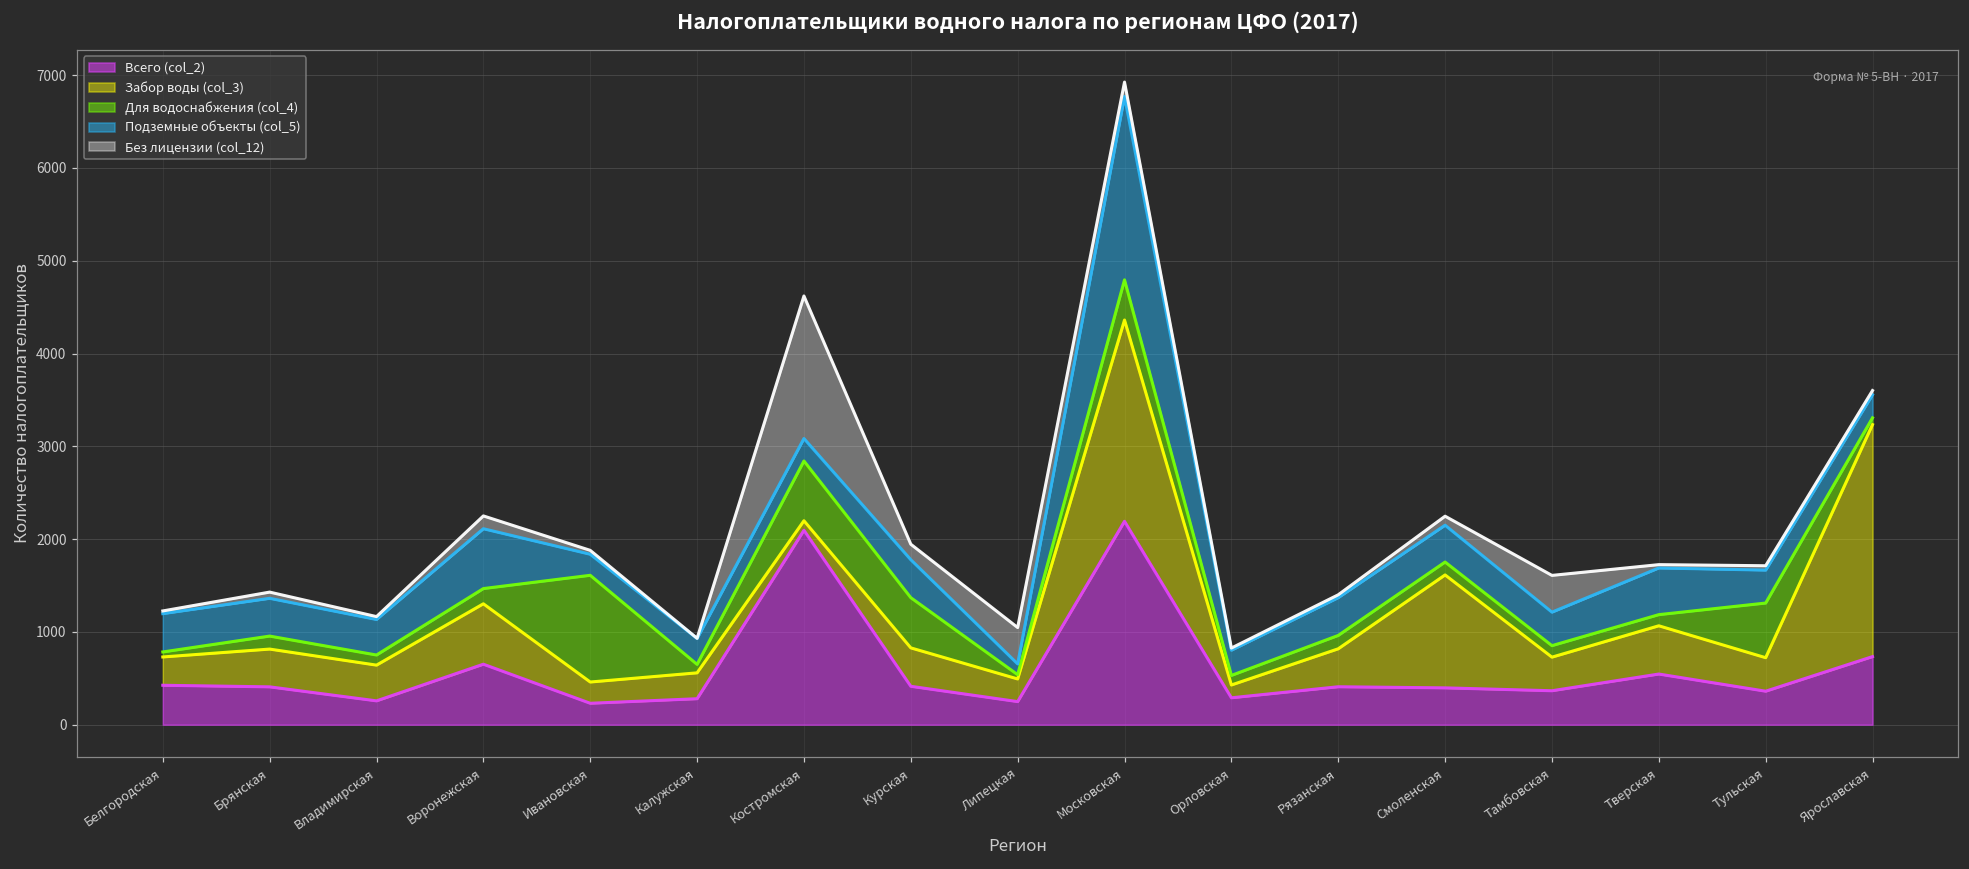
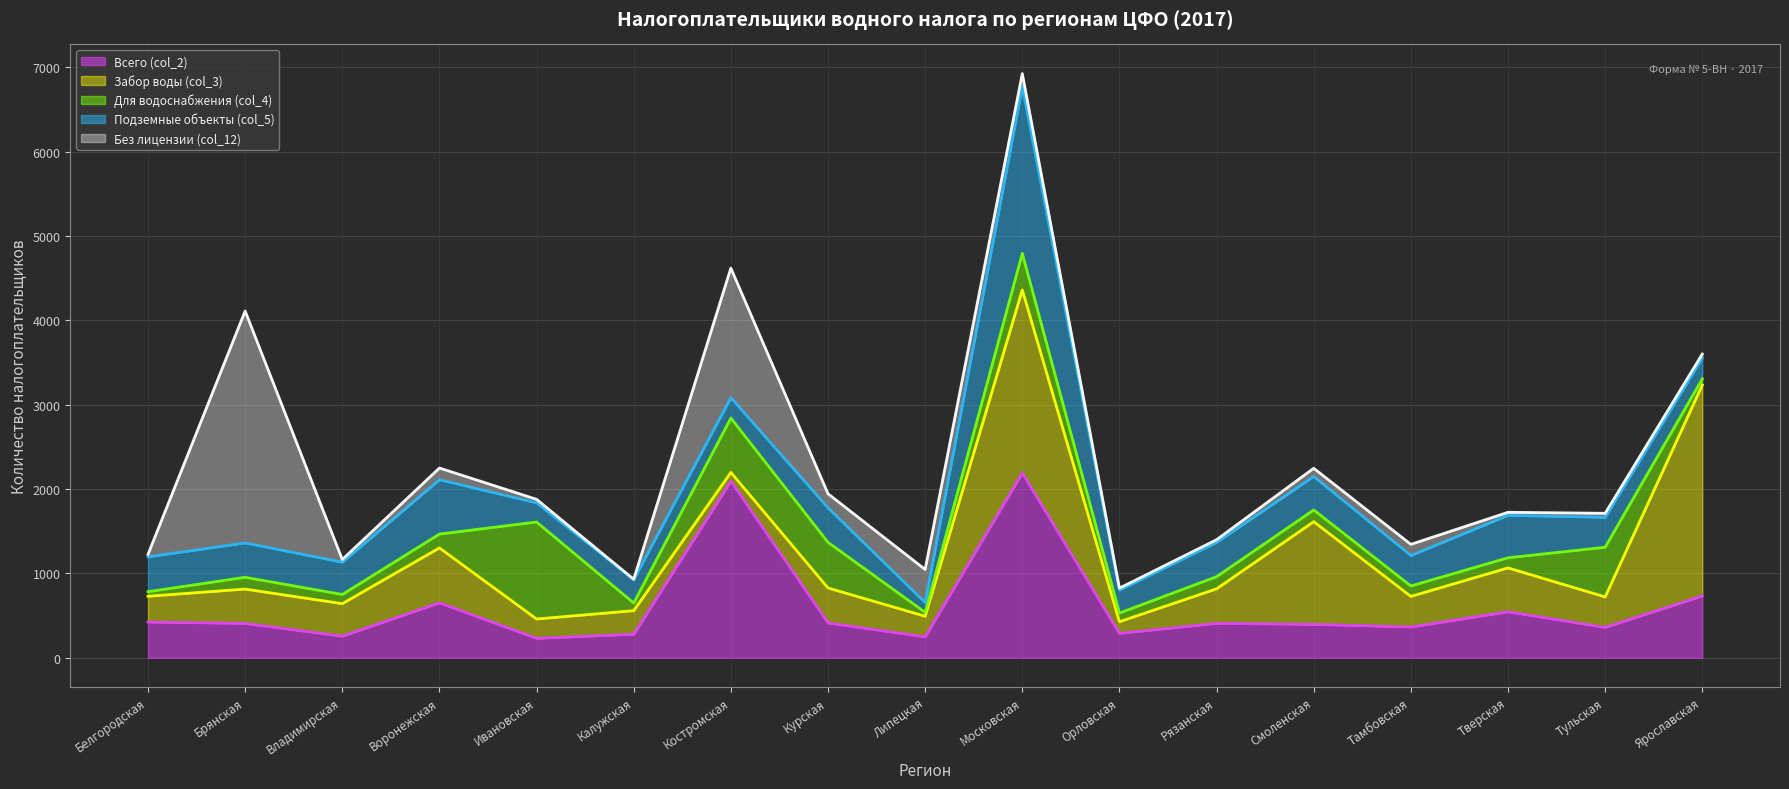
Без лицензии (col_12), Брянская: 100 -> 2700
Без лицензии (col_12), Тамбовская: 400 -> 100
